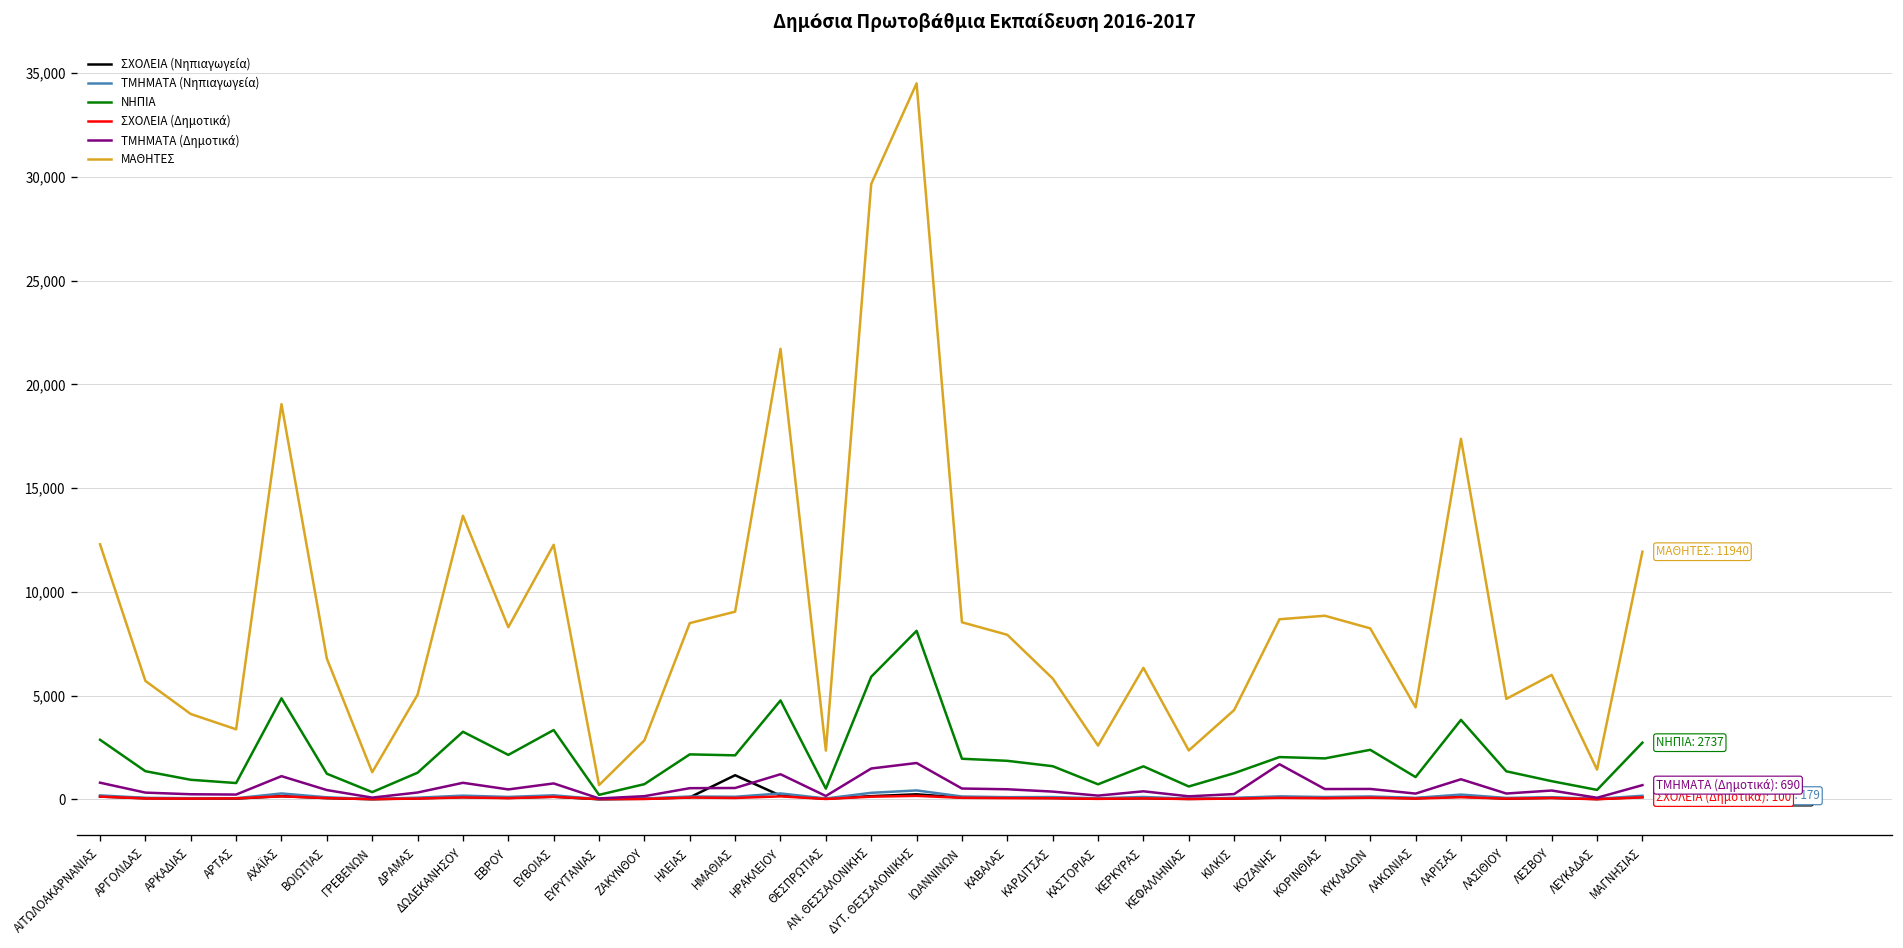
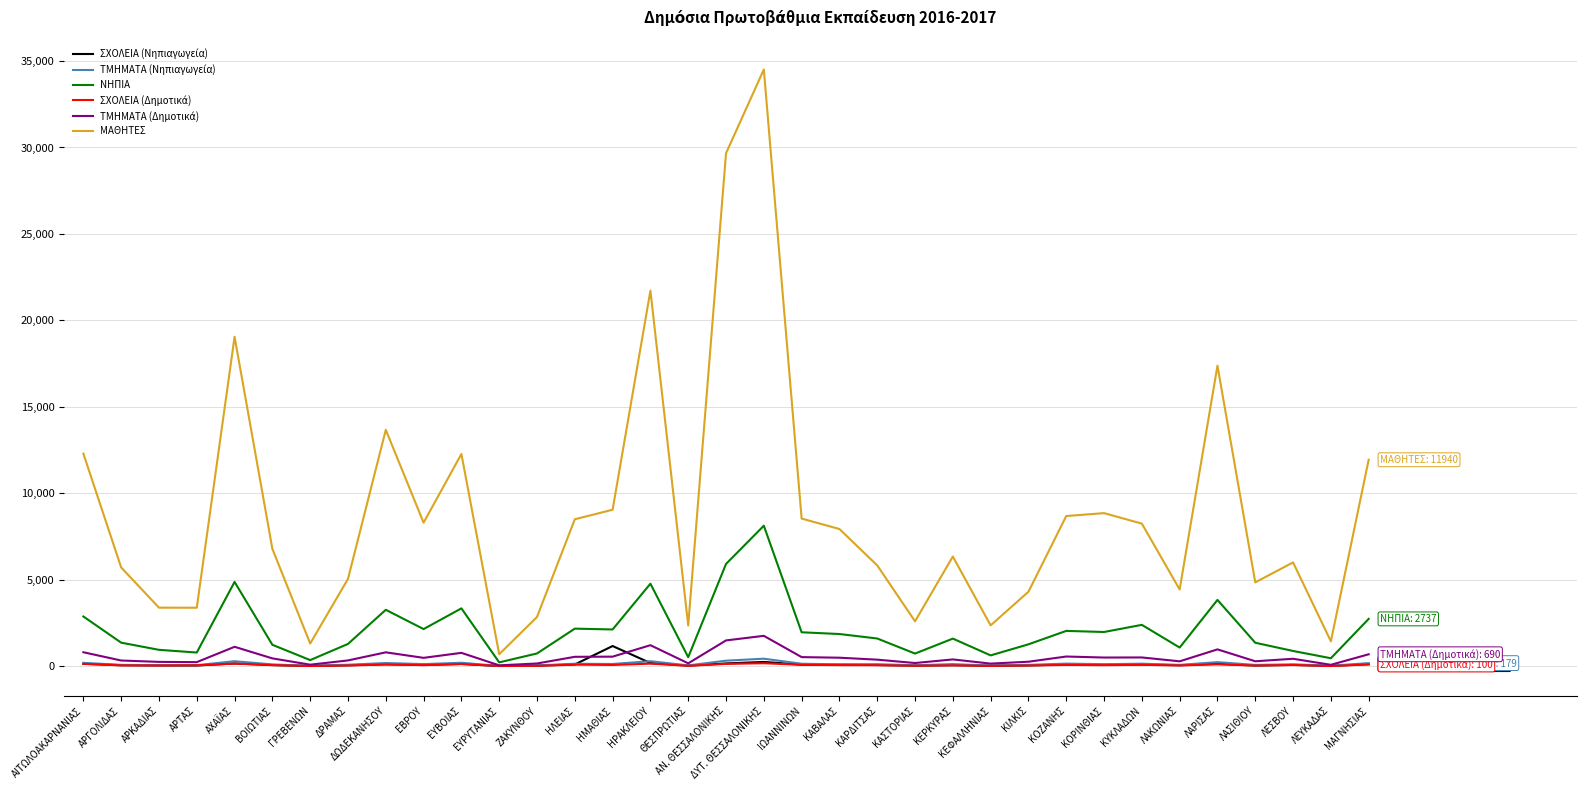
ΜΑΘΗΤΕΣ, ΑΡΚΑΔΙΑΣ: 4,100 -> 3,400
ΤΜΗΜΑΤΑ (Δημοτικά), ΚΟΖΑΝΗΣ: 1,700 -> 600
